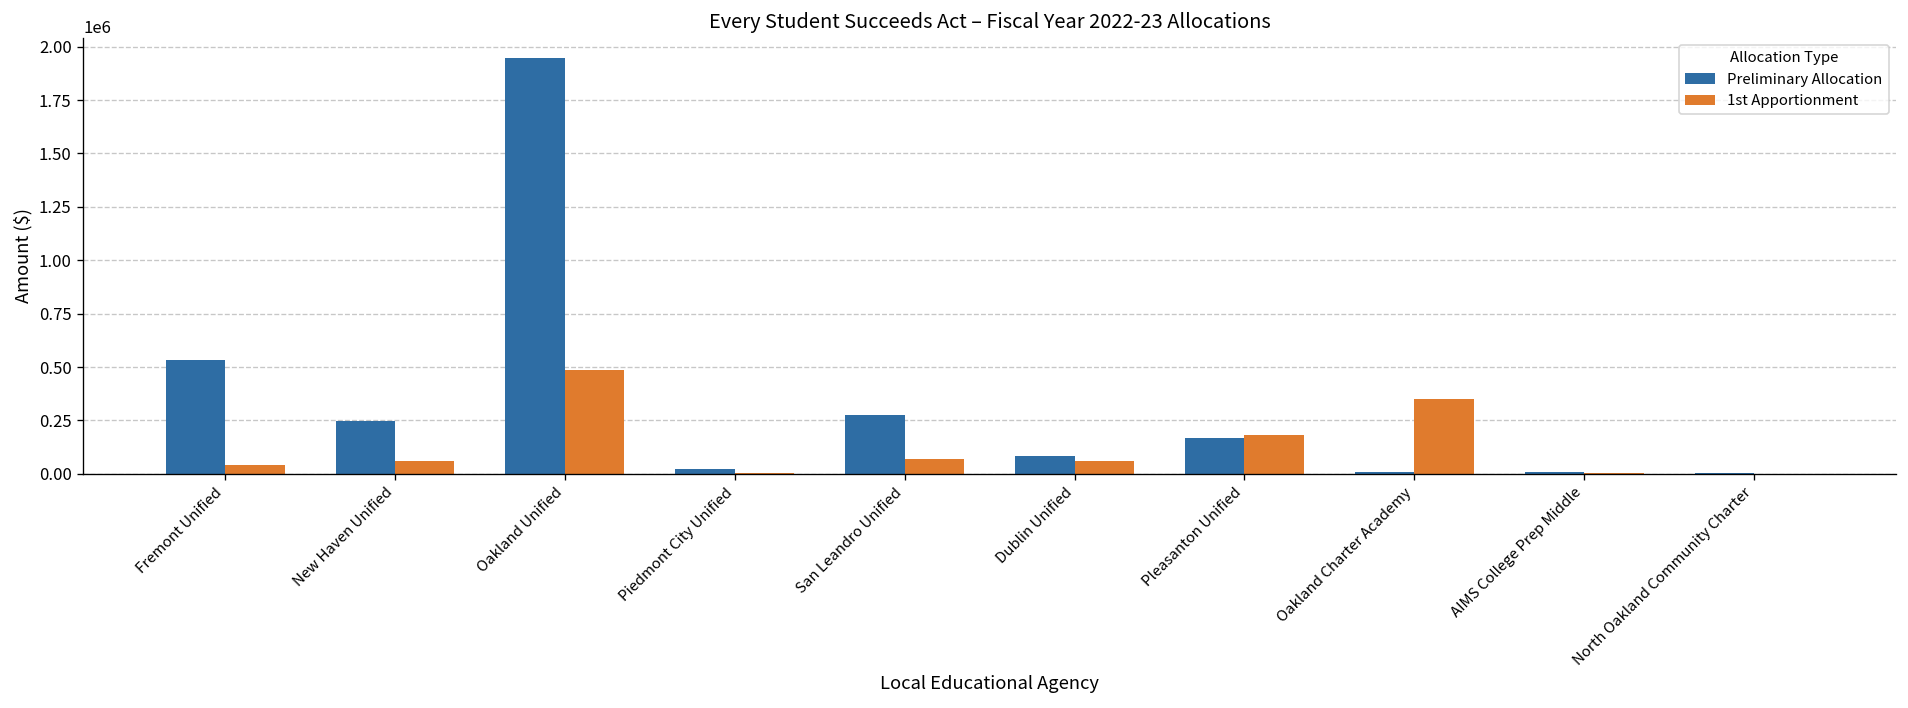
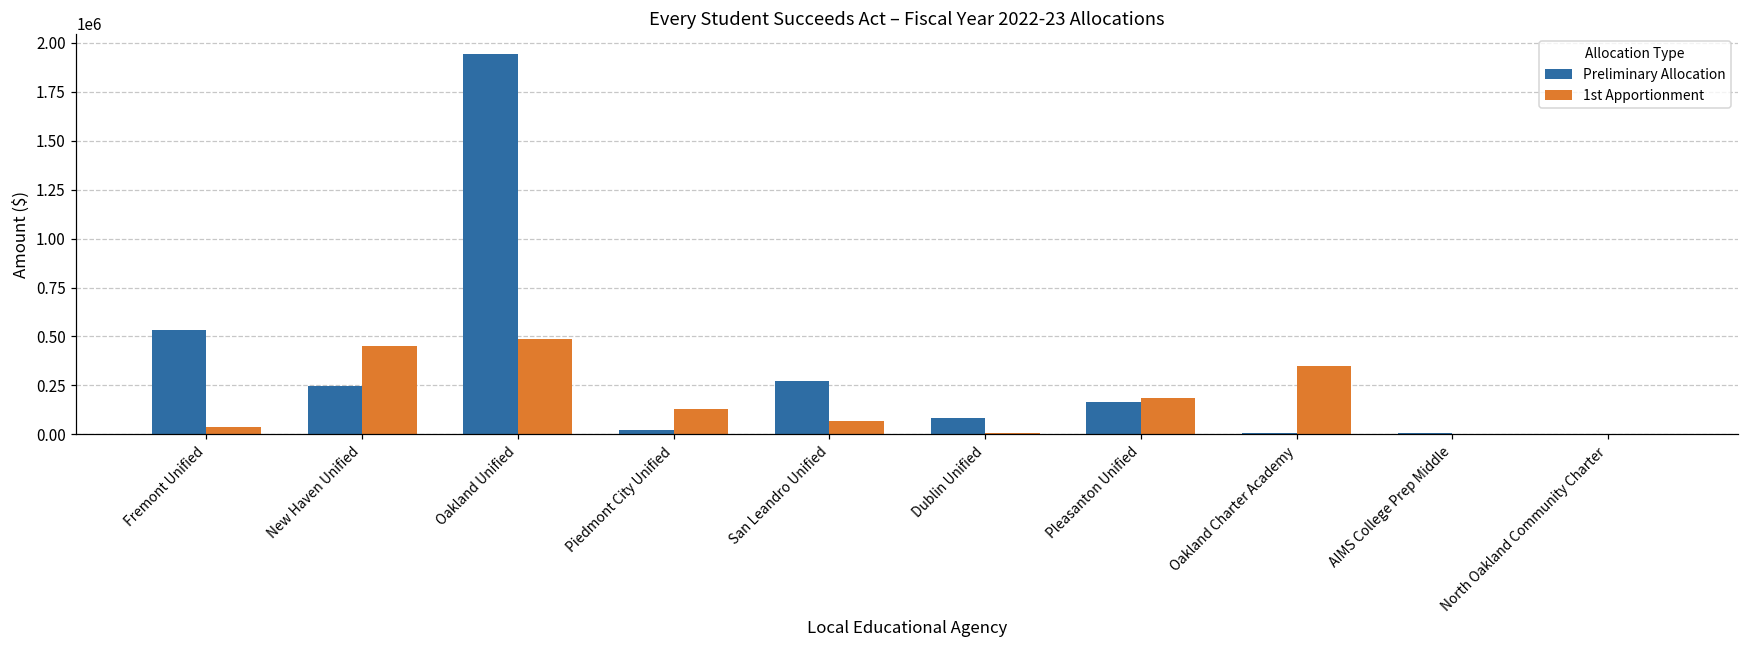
1st Apportionment, New Haven Unified: 60000 -> 450000
1st Apportionment, Piedmont City Unified: 10000 -> 130000
1st Apportionment, Dublin Unified: 60000 -> 10000
